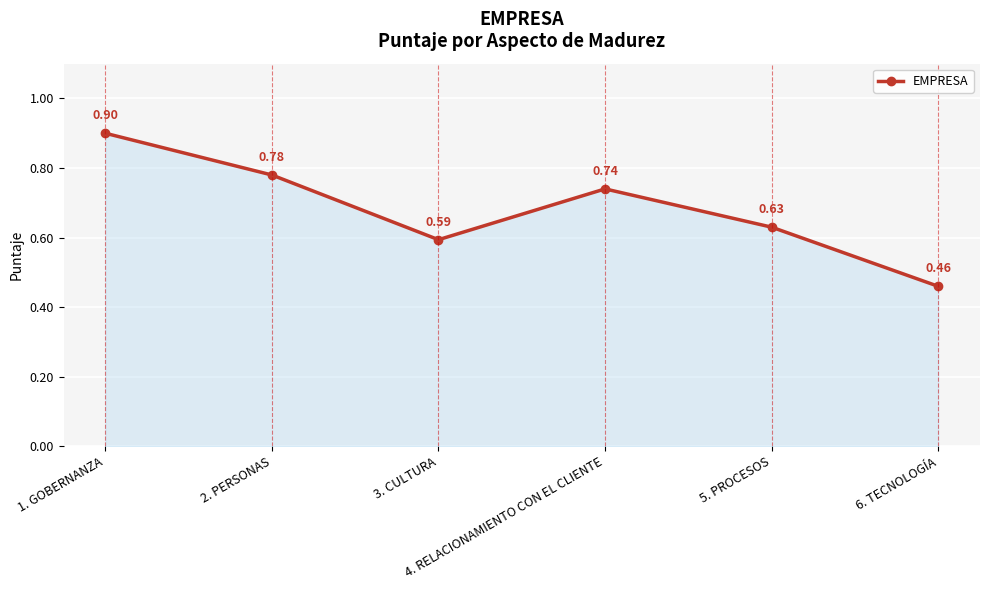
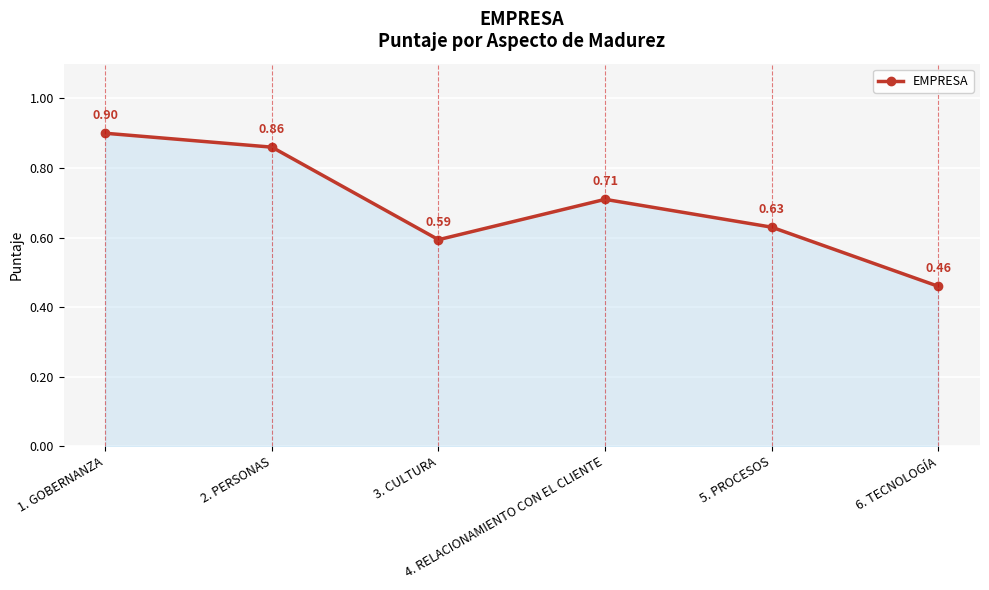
2. PERSONAS: 0.78 -> 0.86
4. RELACIONAMIENTO CON EL CLIENTE: 0.74 -> 0.71
